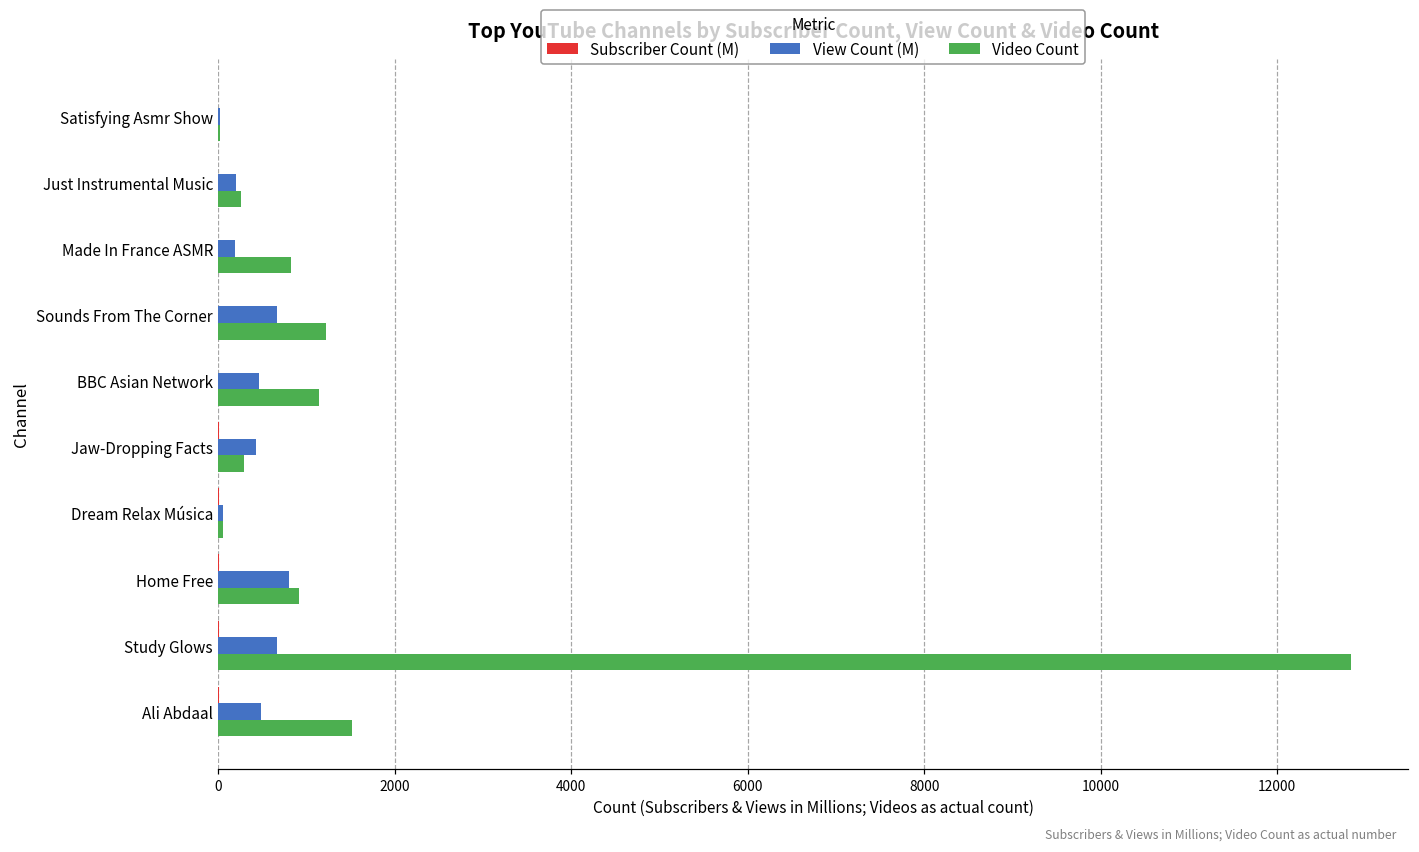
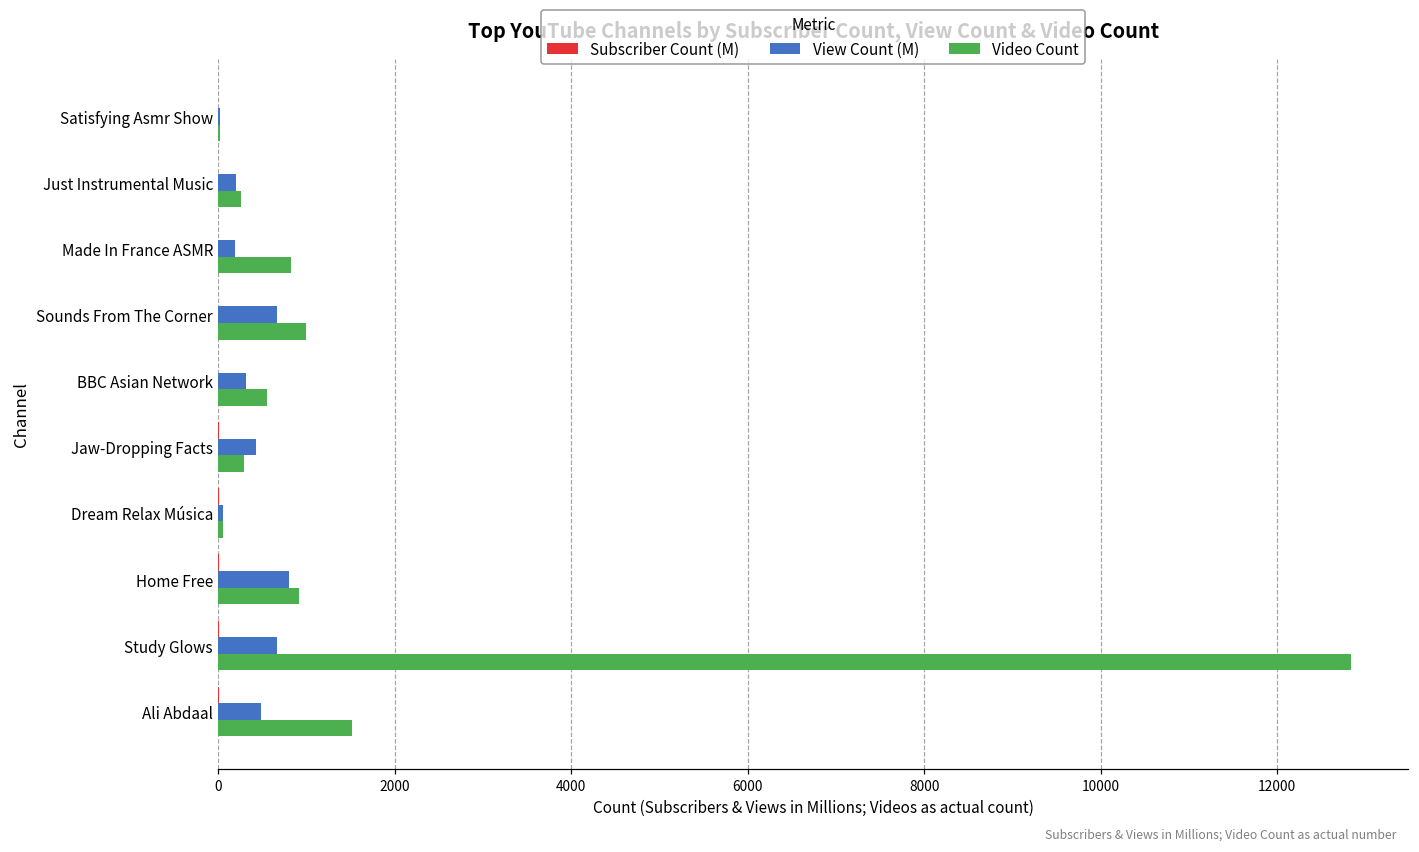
Video Count, Sounds From The Corner: 1200 -> 1000
View Count (M), BBC Asian Network: 500 -> 300
Video Count, BBC Asian Network: 1100 -> 600
